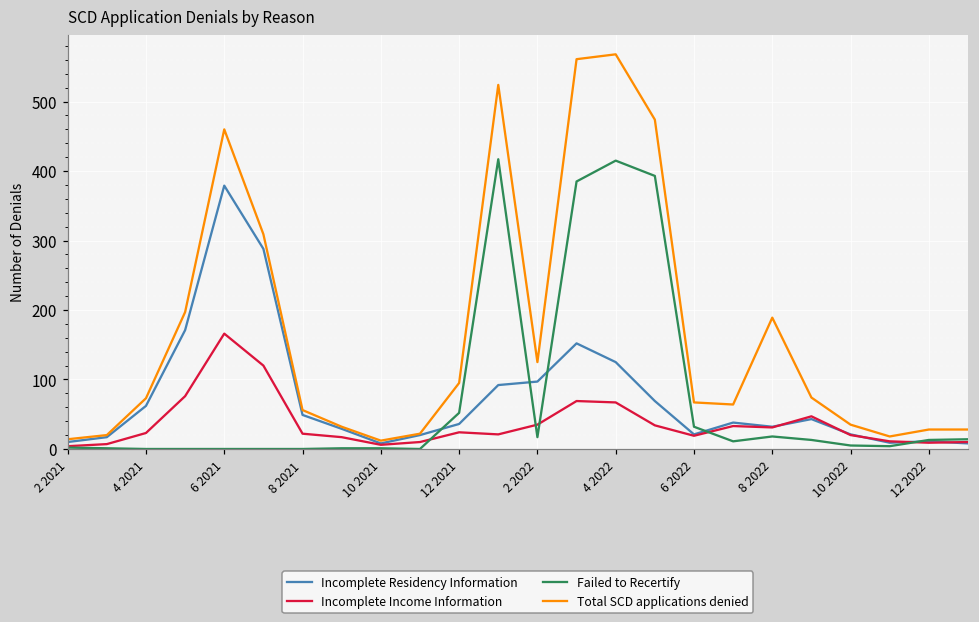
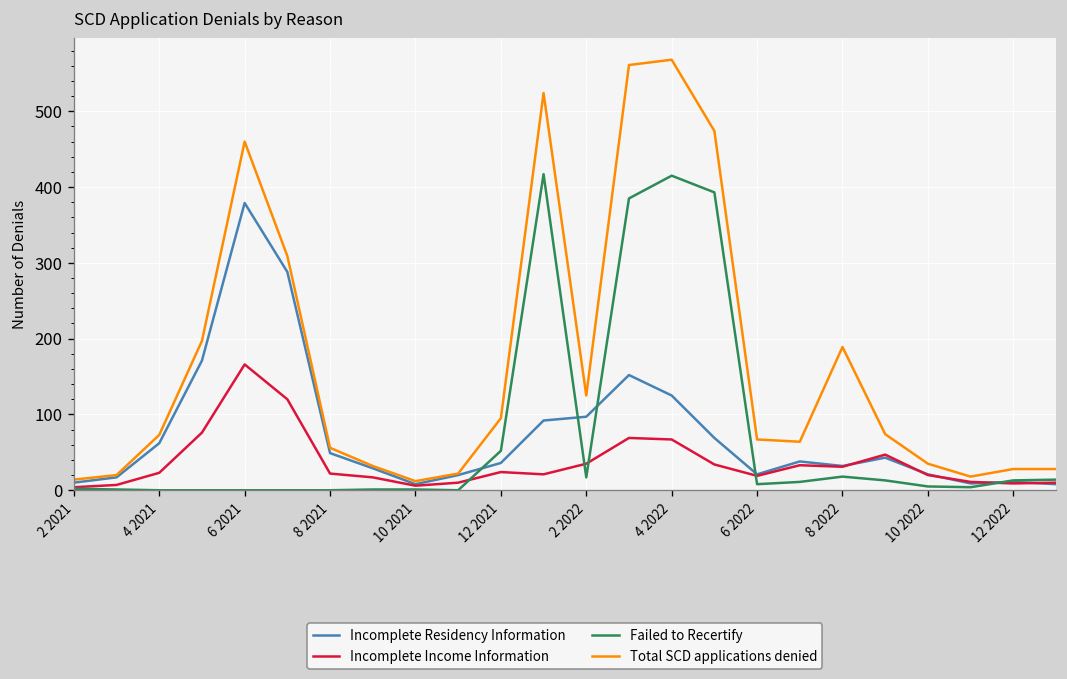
Failed to Recertify, 6 2022: 30 -> 10
